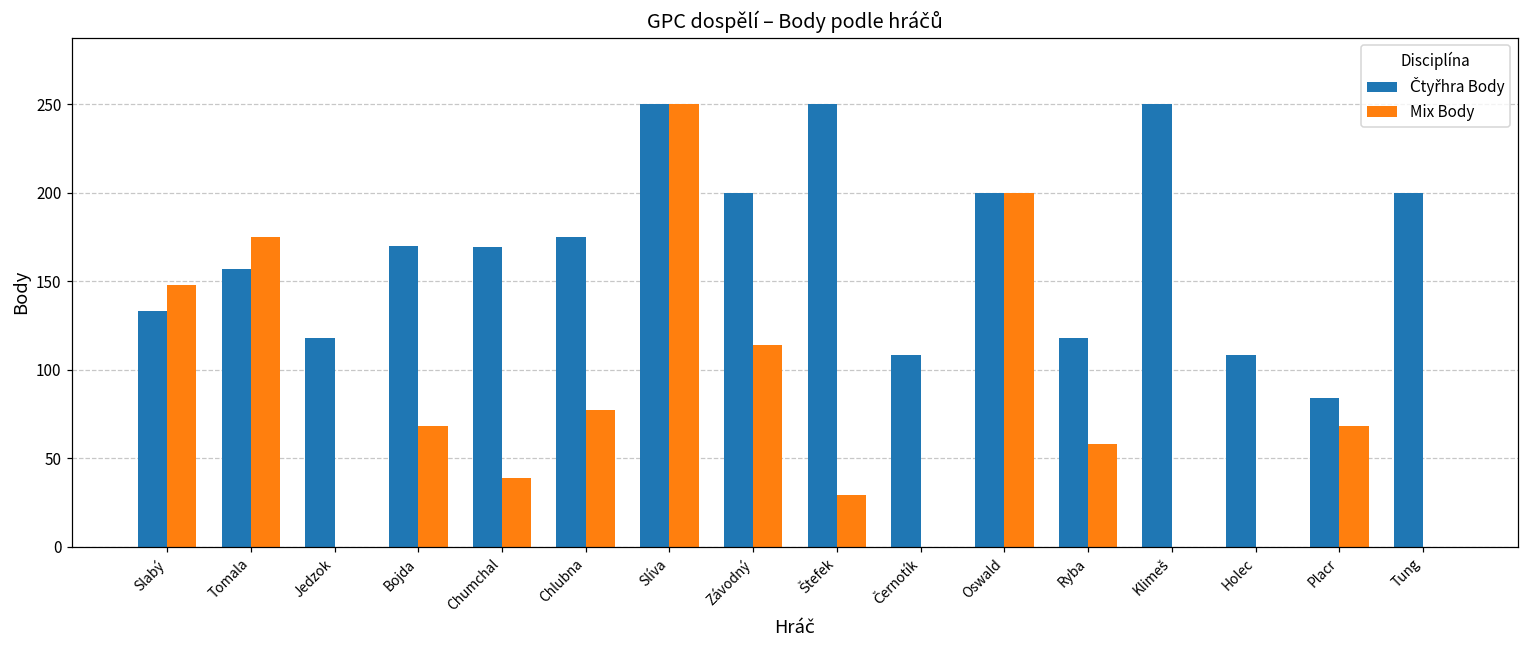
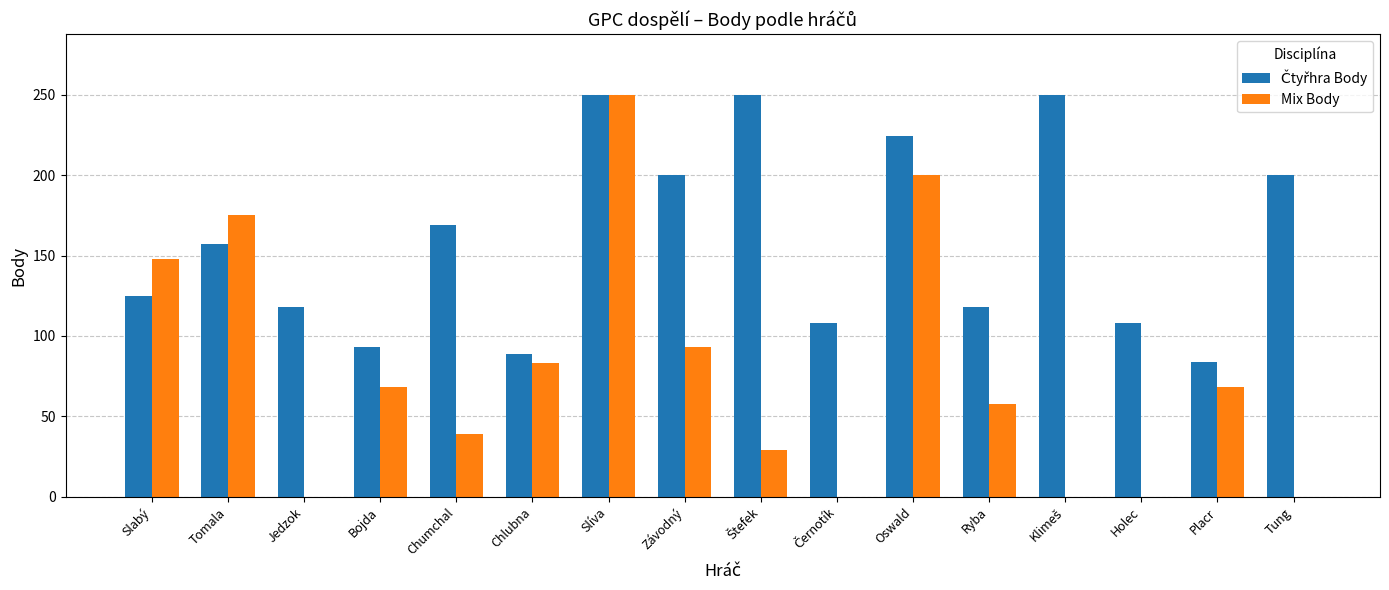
Čtyřhra Body, Slabý: 133 -> 125
Čtyřhra Body, Bojda: 170 -> 93
Čtyřhra Body, Chlubna: 175 -> 89
Mix Body, Chlubna: 77 -> 83
Mix Body, Závodný: 114 -> 93
Čtyřhra Body, Oswald: 200 -> 224
